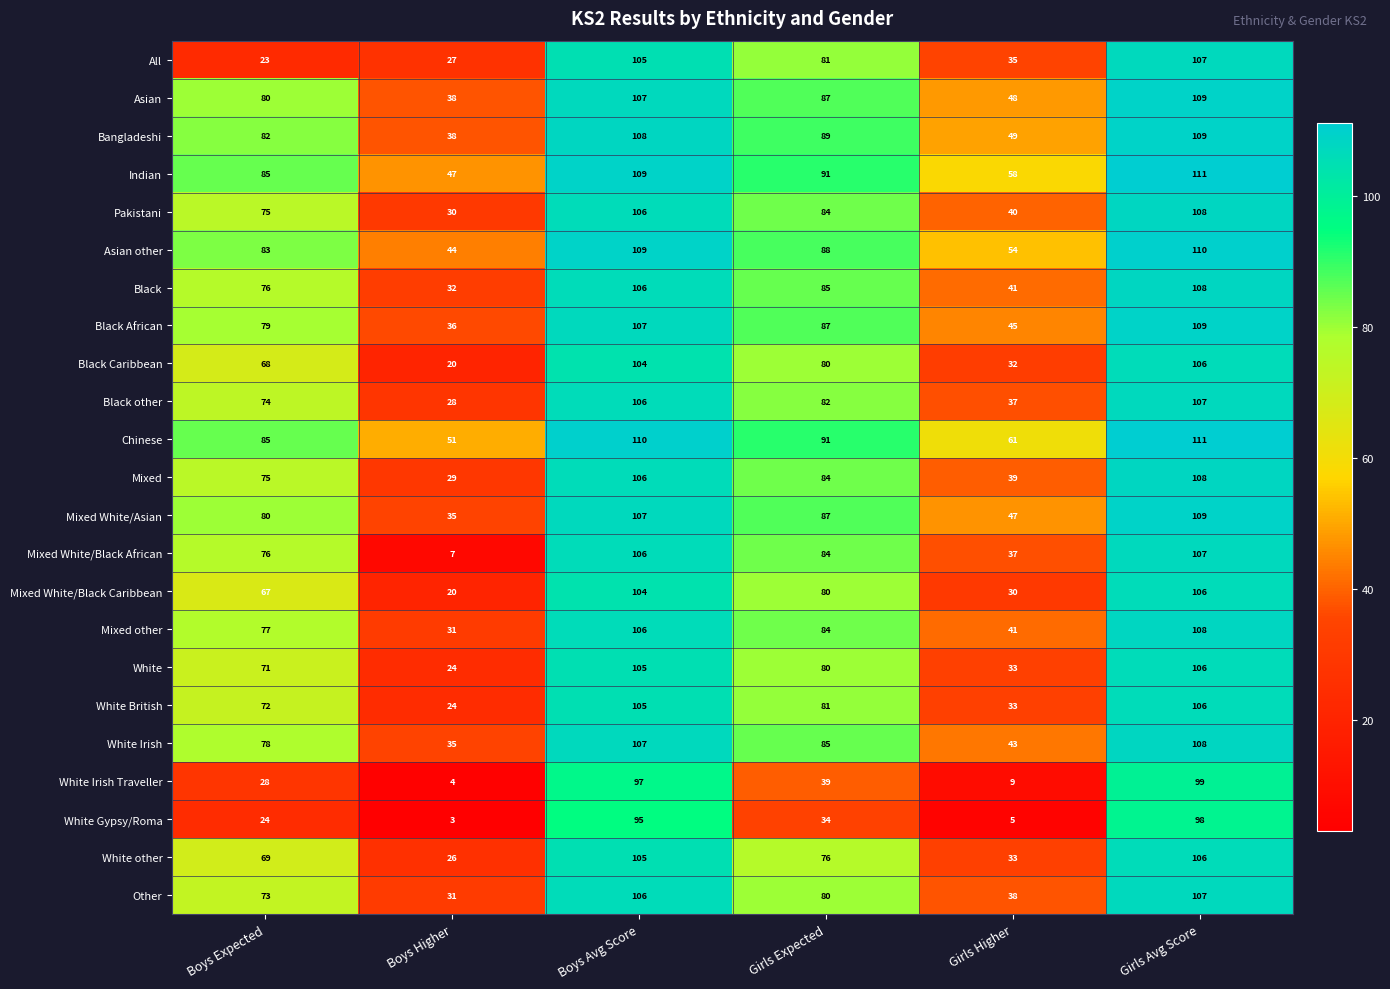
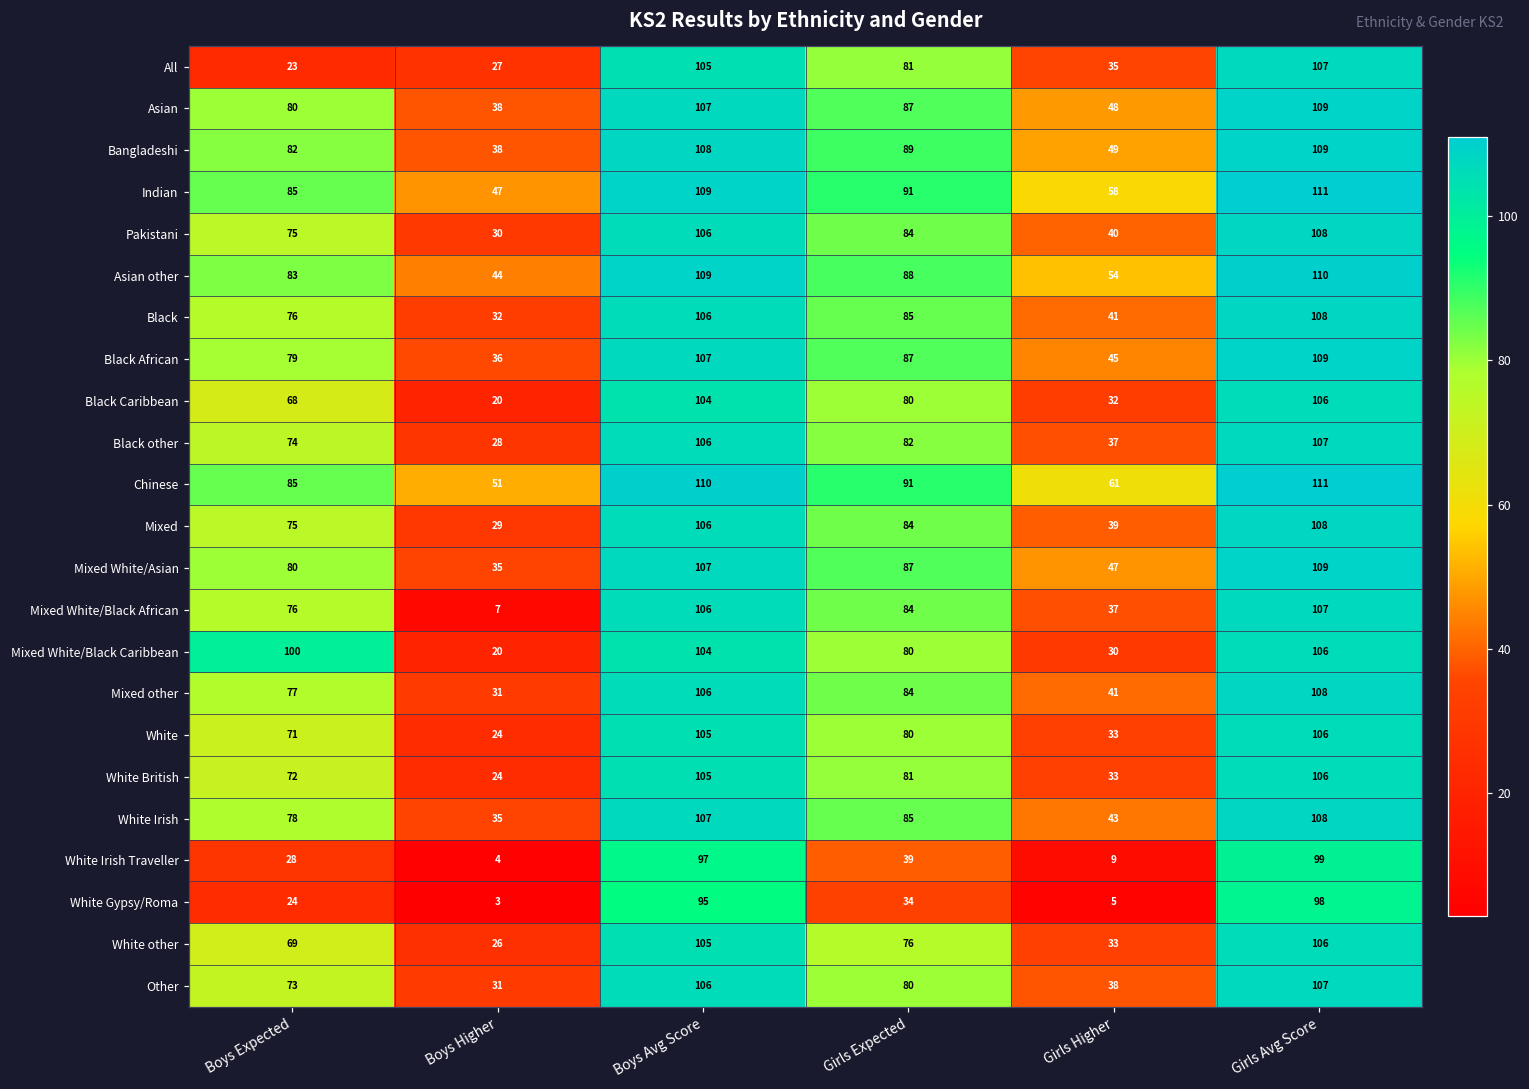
Mixed White/Black Caribbean, Boys Expected: 67 -> 100
